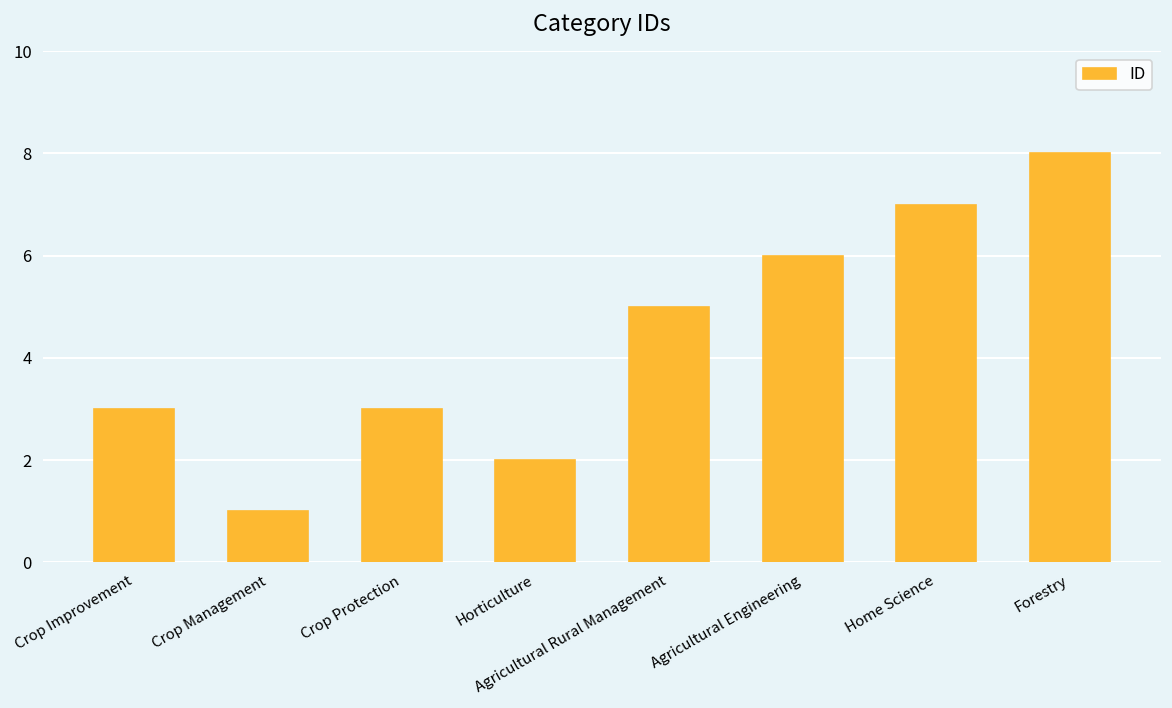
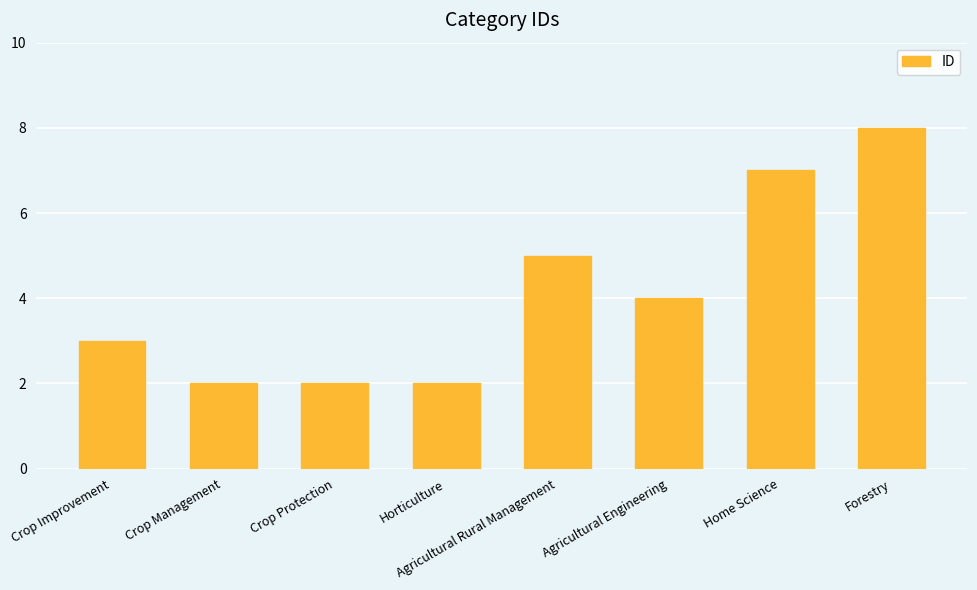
Crop Management: 1 -> 2
Crop Protection: 3 -> 2
Agricultural Engineering: 6 -> 4
